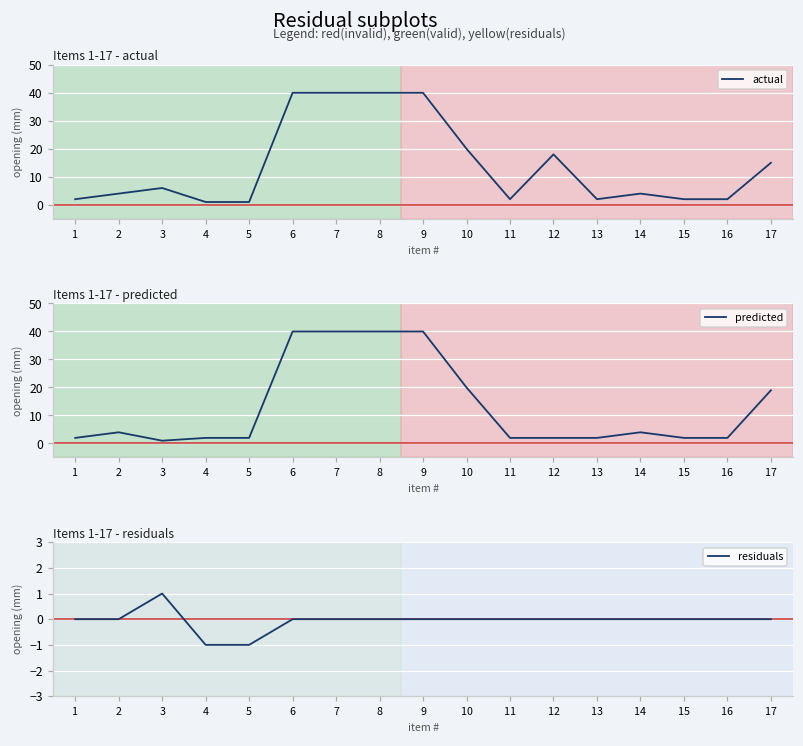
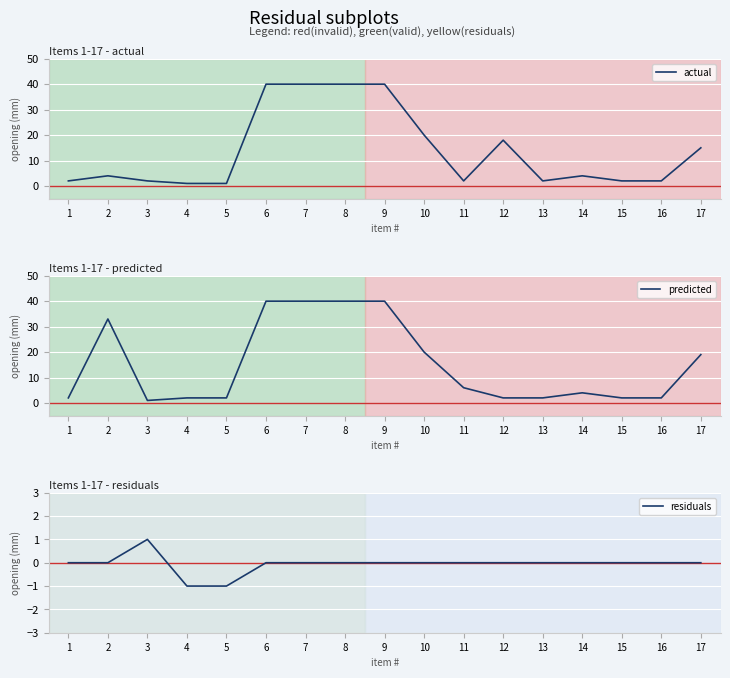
Items 1-17 - actual, 3: 6 -> 2
Items 1-17 - predicted, 2: 4 -> 33
Items 1-17 - predicted, 11: 2 -> 6
